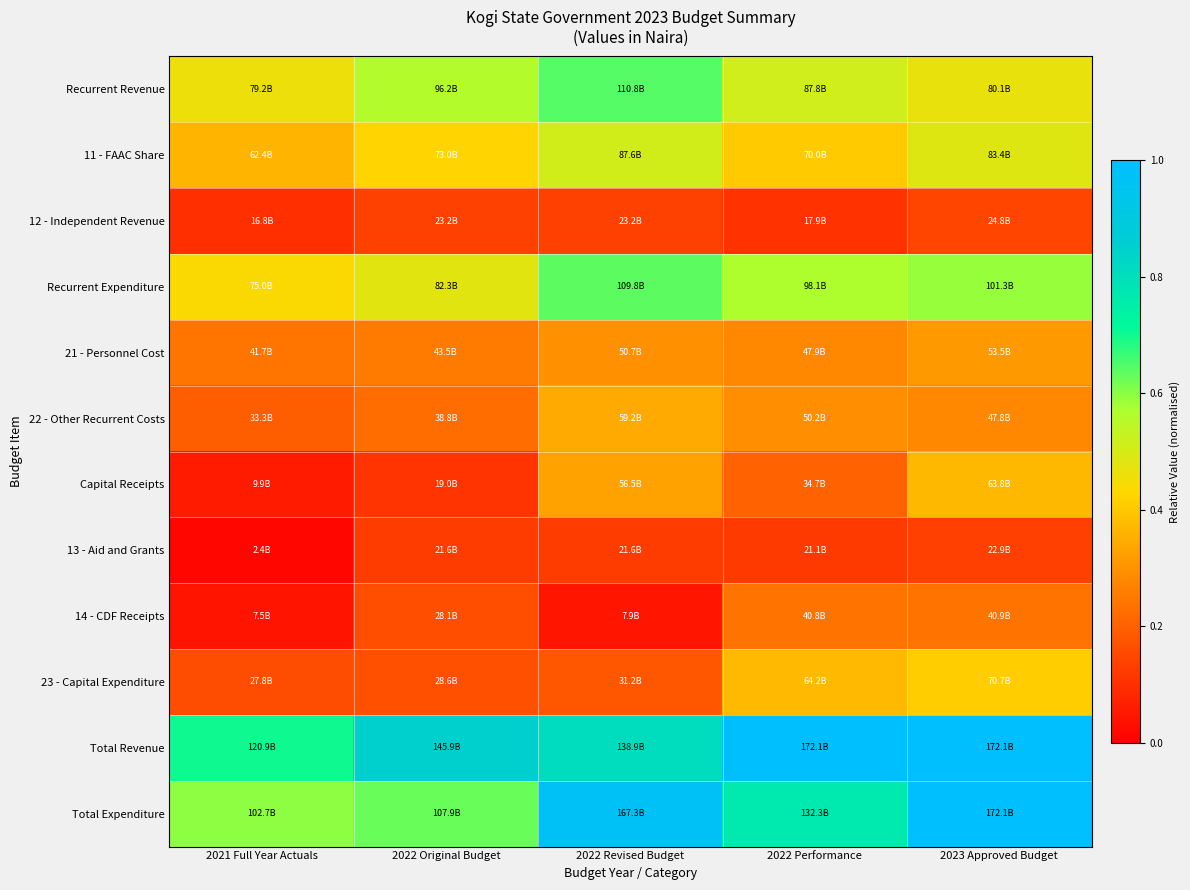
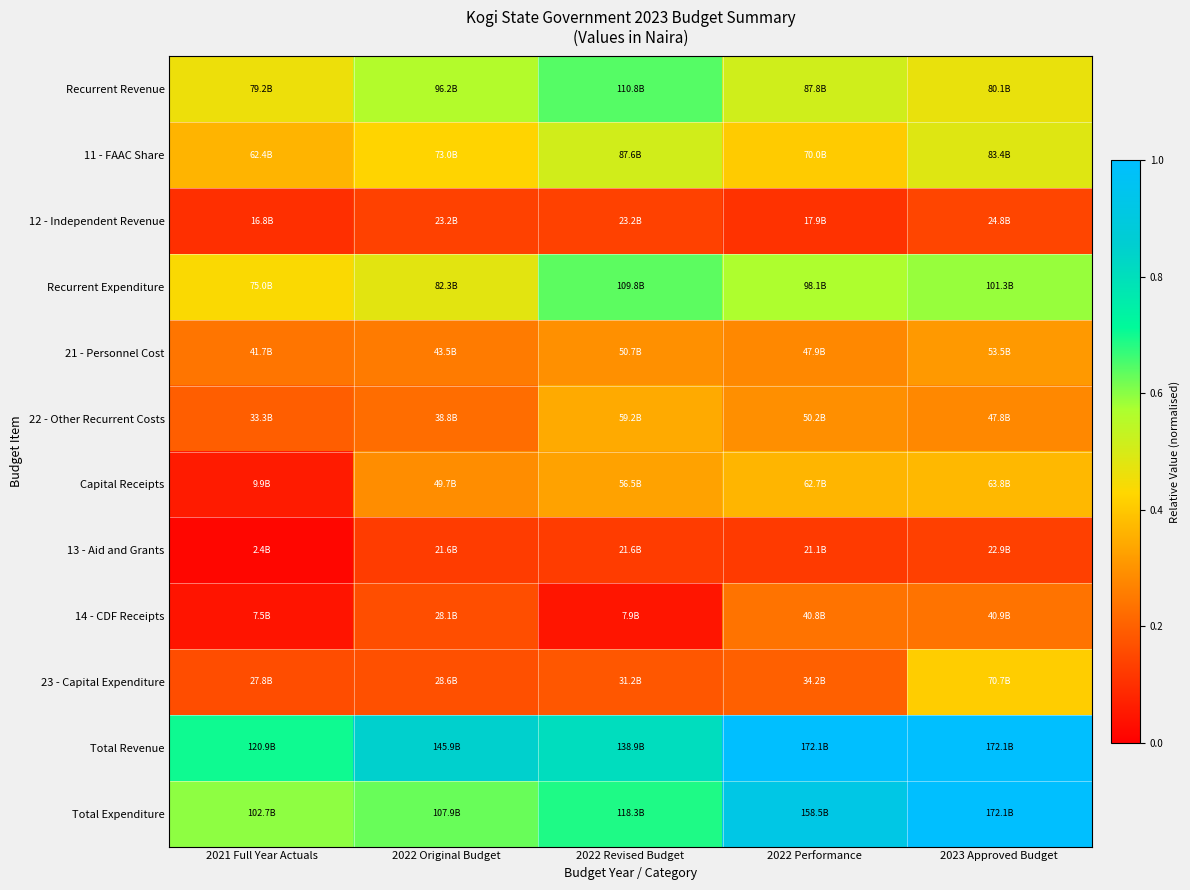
Capital Receipts, 2022 Original Budget: 19.0B -> 49.7B
Capital Receipts, 2022 Performance: 34.7B -> 62.7B
23 - Capital Expenditure, 2022 Performance: 64.2B -> 34.2B
Total Expenditure, 2022 Revised Budget: 167.3B -> 118.3B
Total Expenditure, 2022 Performance: 132.3B -> 158.5B
